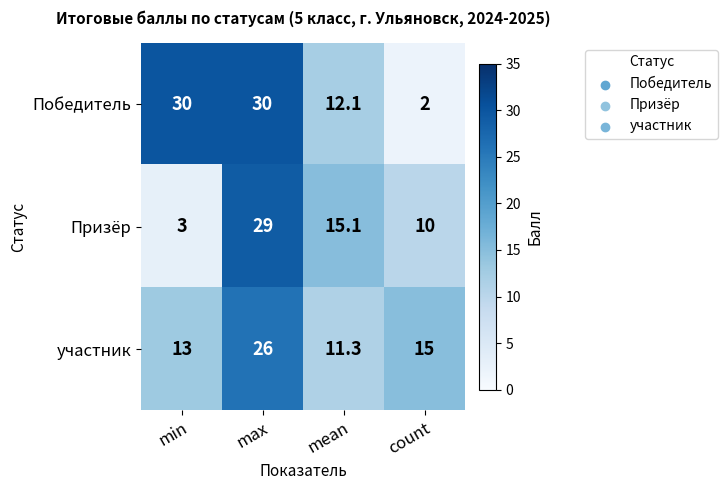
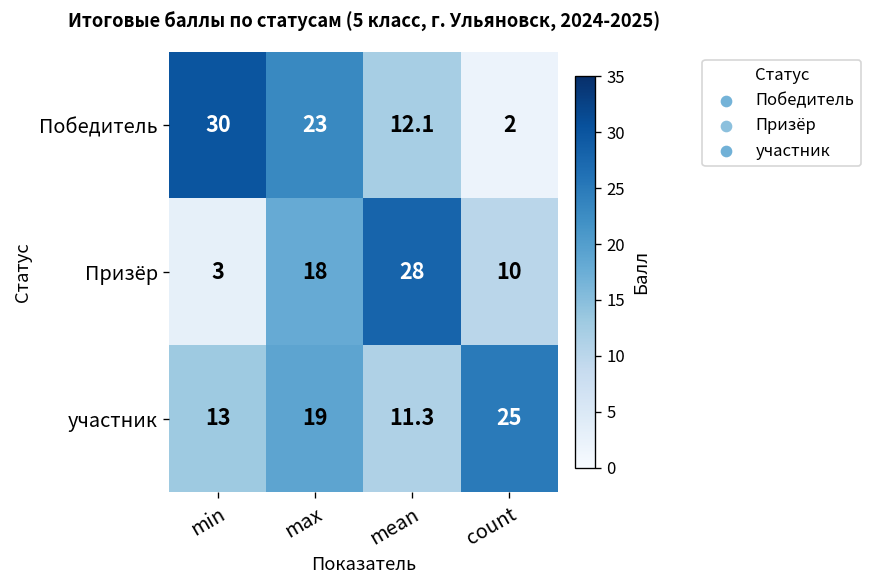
Победитель, max: 30 -> 23
Призёр, max: 29 -> 18
Призёр, mean: 15.1 -> 28
участник, max: 26 -> 19
участник, count: 15 -> 25
